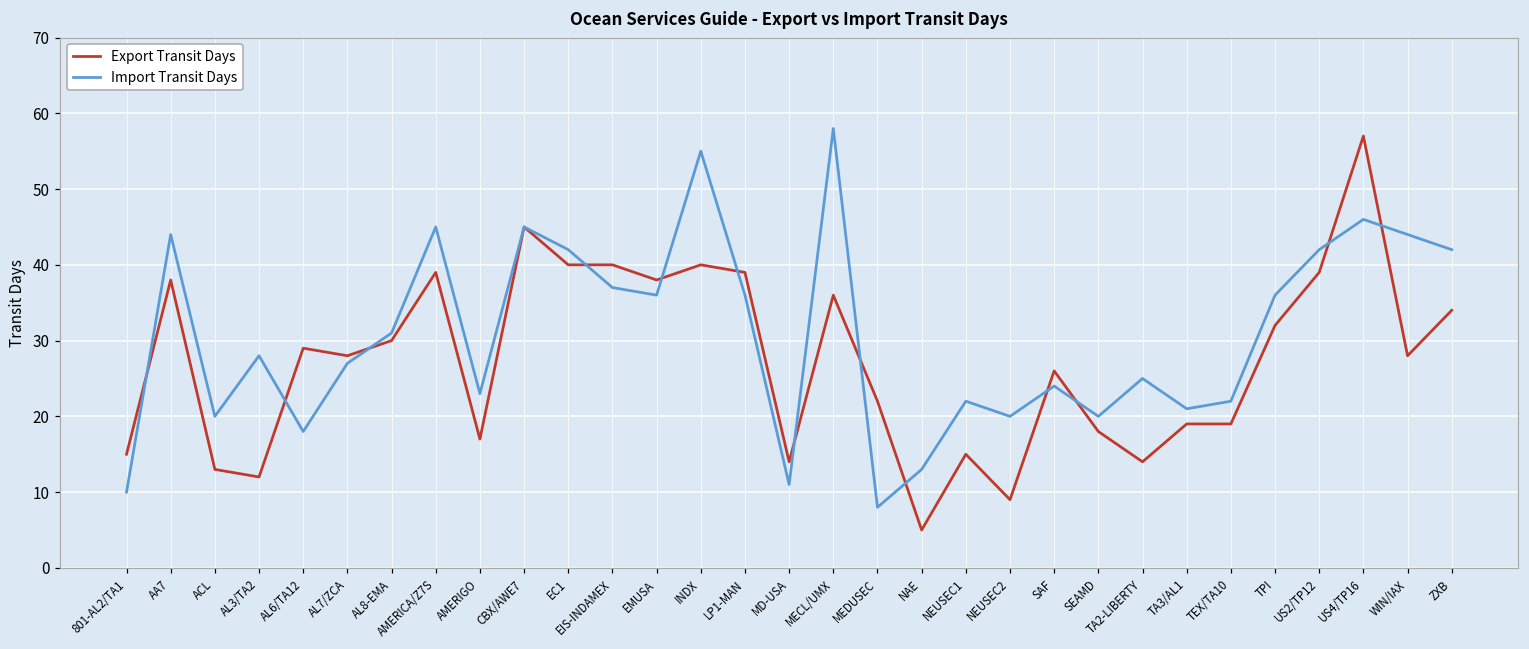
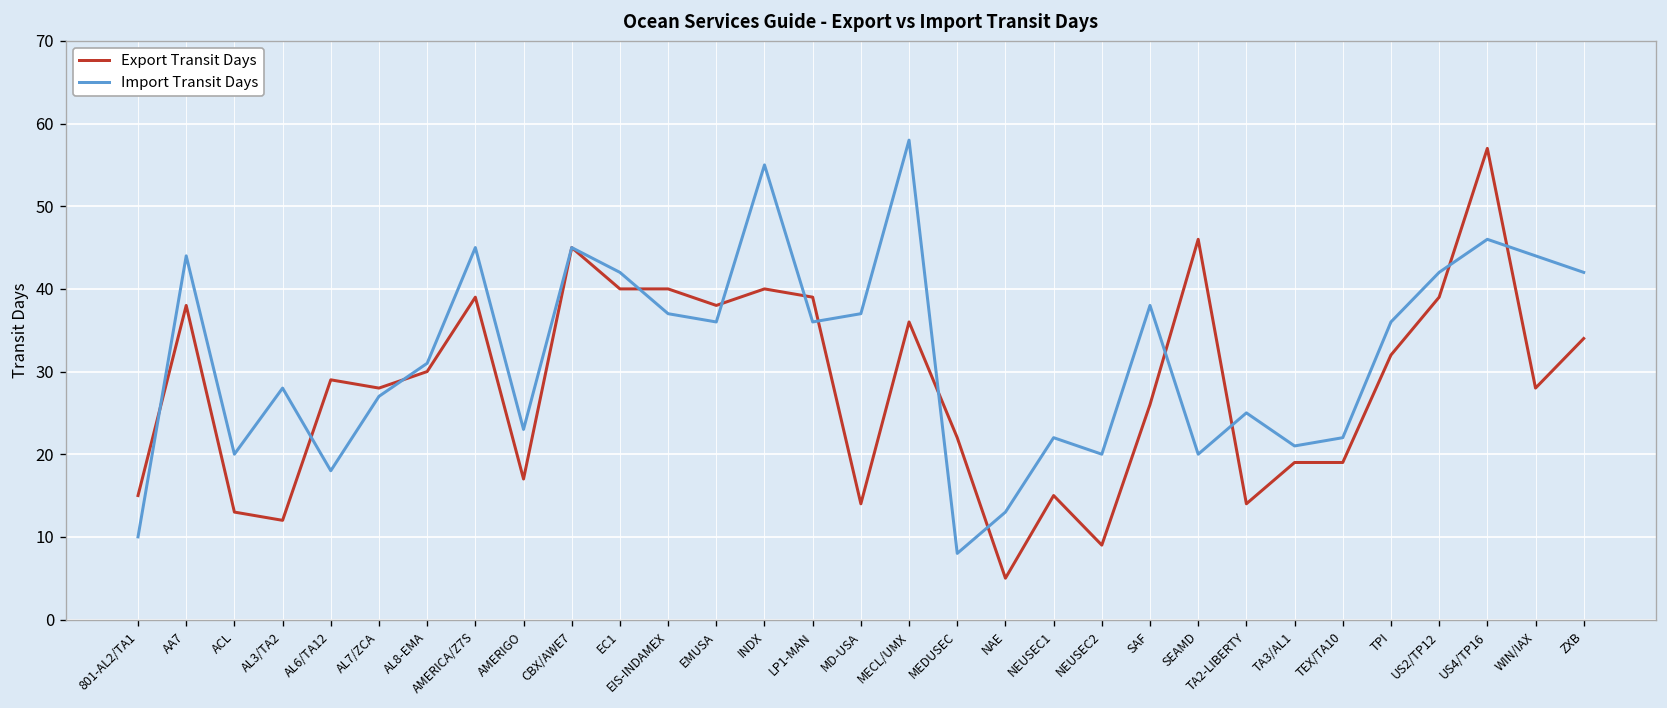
Import Transit Days, MD-USA: 11 -> 37
Import Transit Days, SAF: 24 -> 38
Export Transit Days, SEAMD: 18 -> 46
